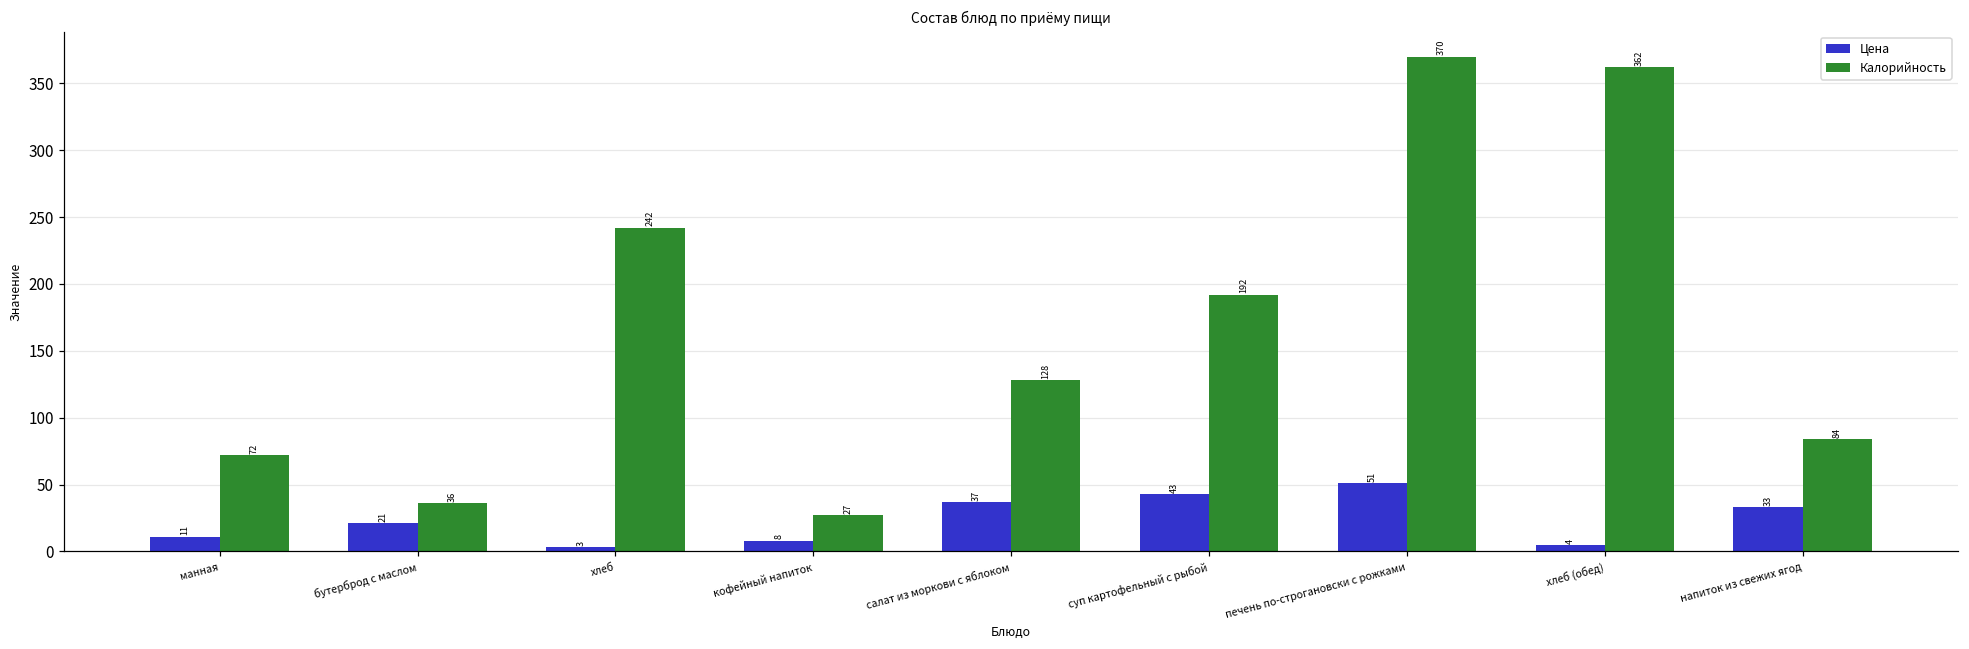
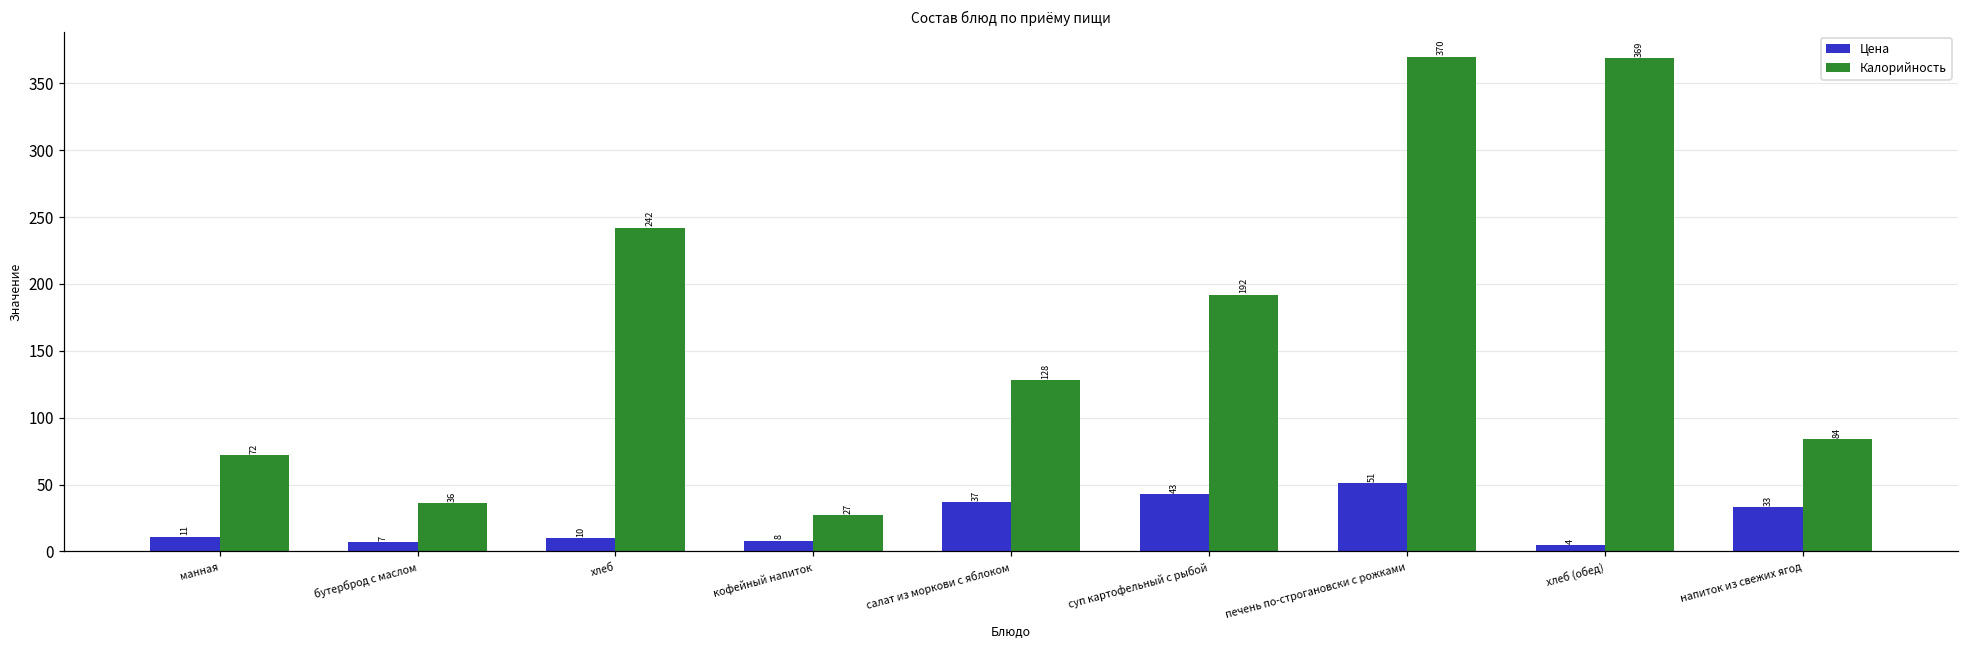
Цена, бутерброд с маслом: 21 -> 7
Цена, хлеб: 3 -> 10
Калорийность, хлеб (обед): 362 -> 369
